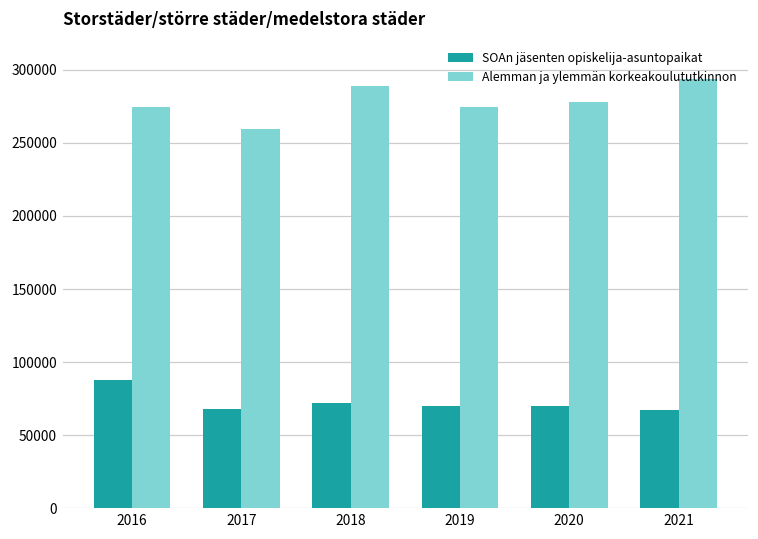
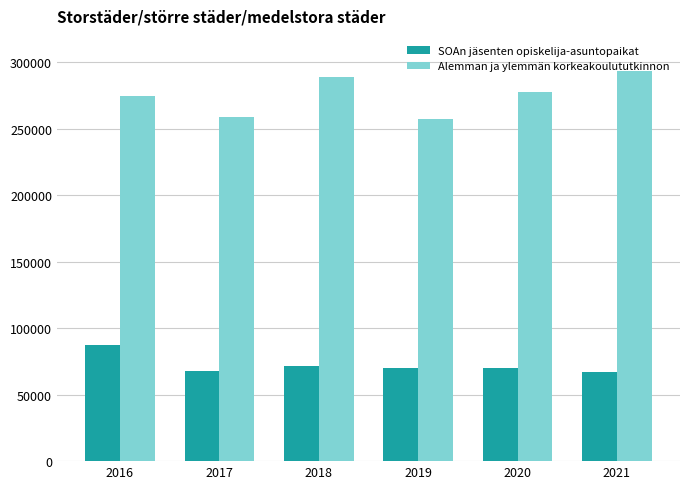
Alemman ja ylemmän korkeakoulututkinnon, 2019: 275000 -> 257000
